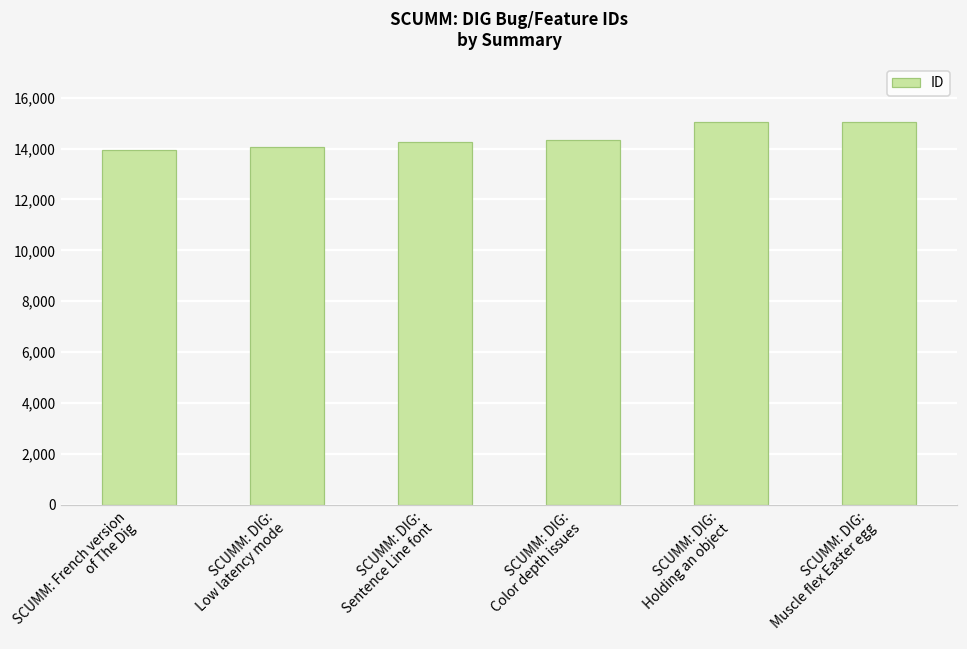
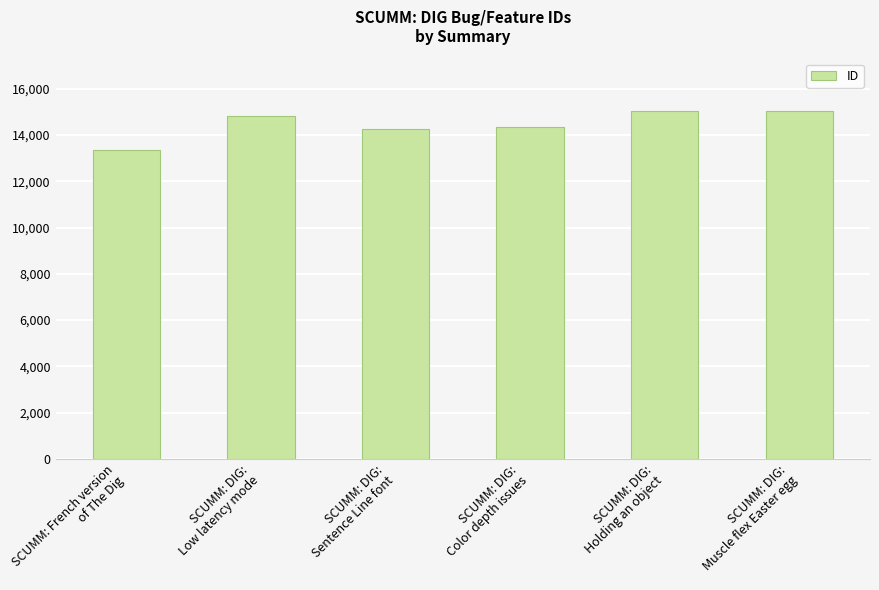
SCUMM: French version of The Dig: 13,900 -> 13,400
SCUMM: DIG: Low latency mode: 14,000 -> 14,800
